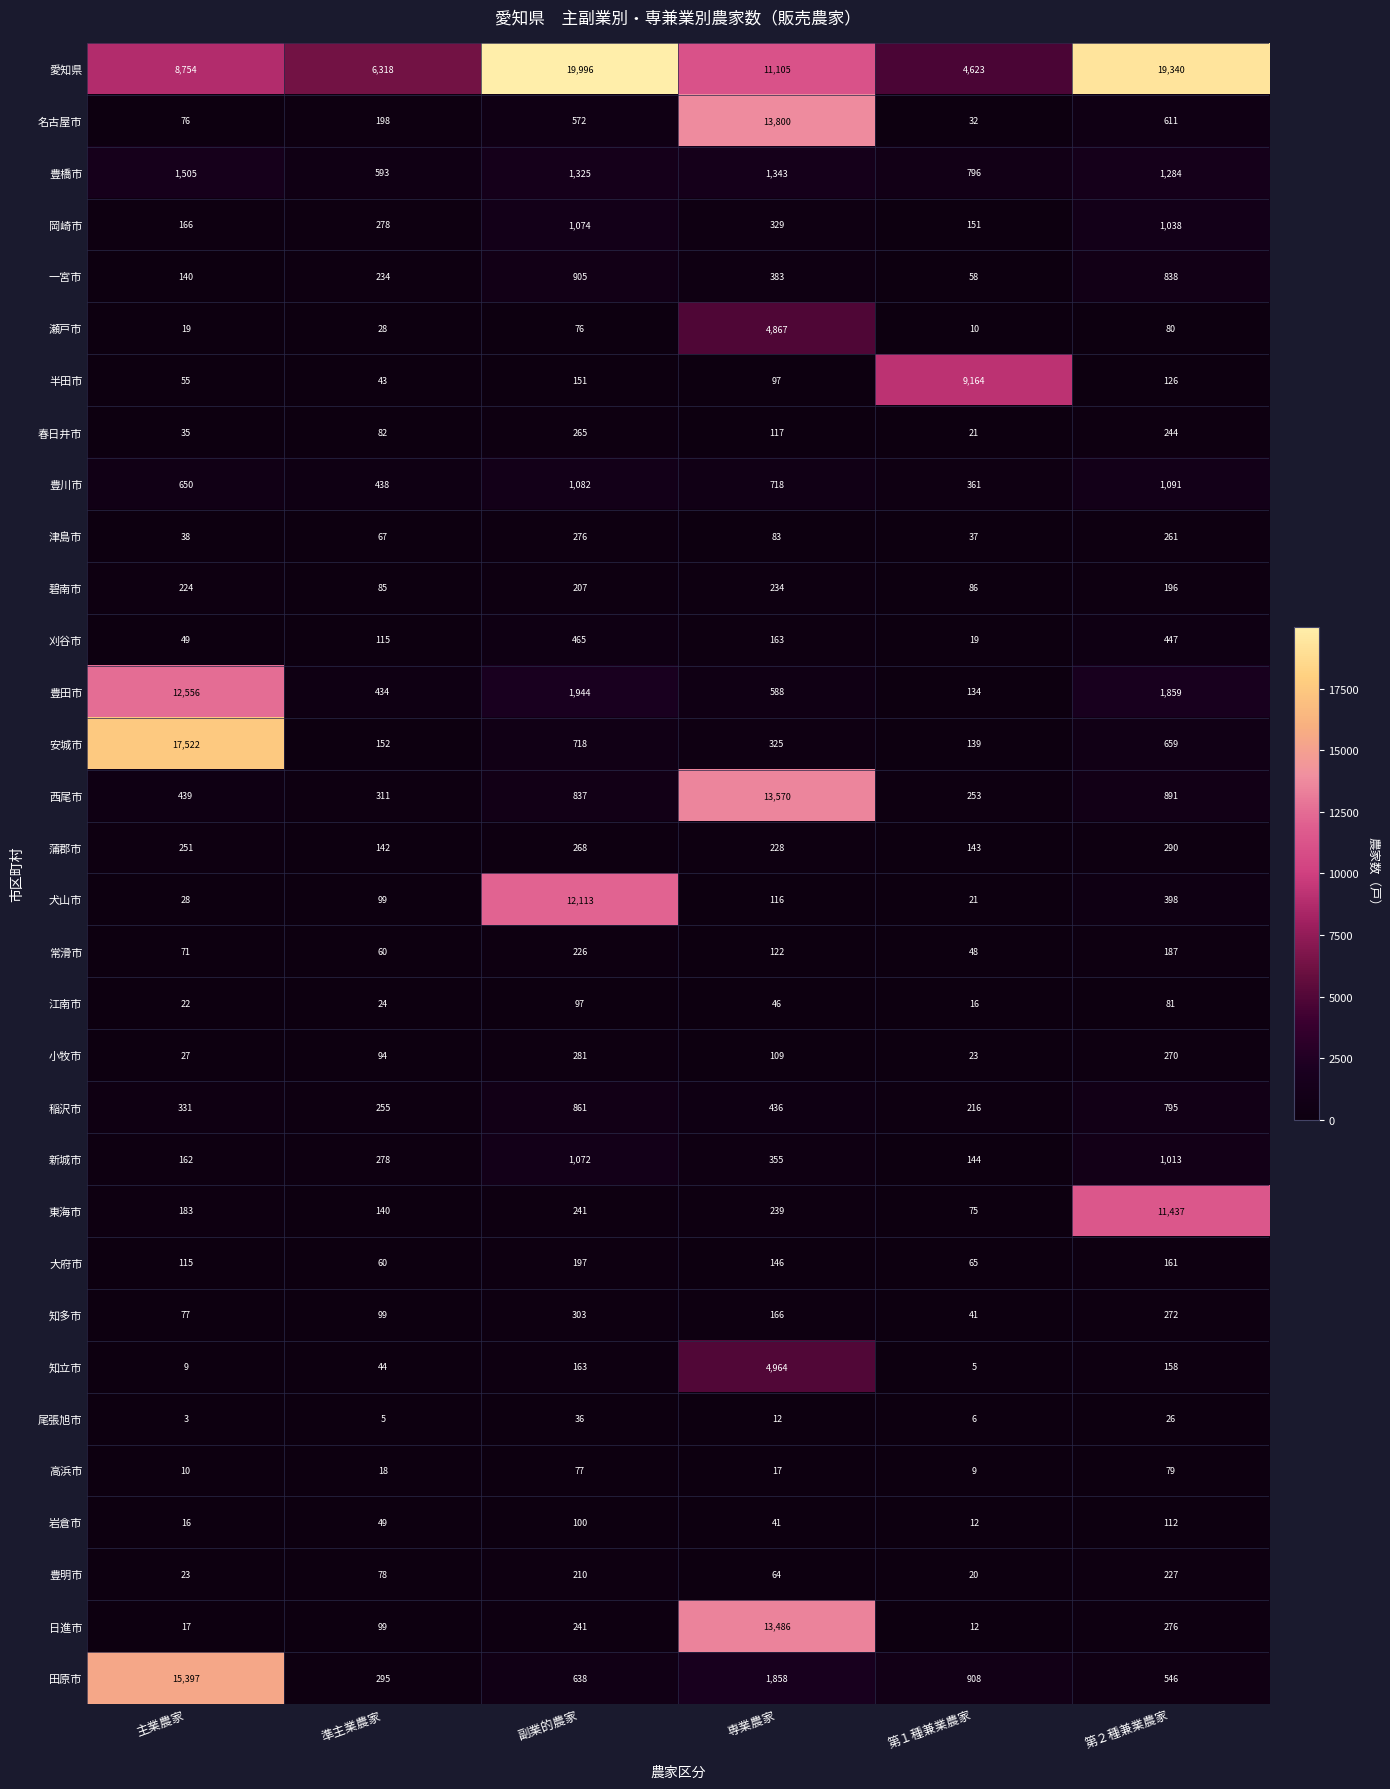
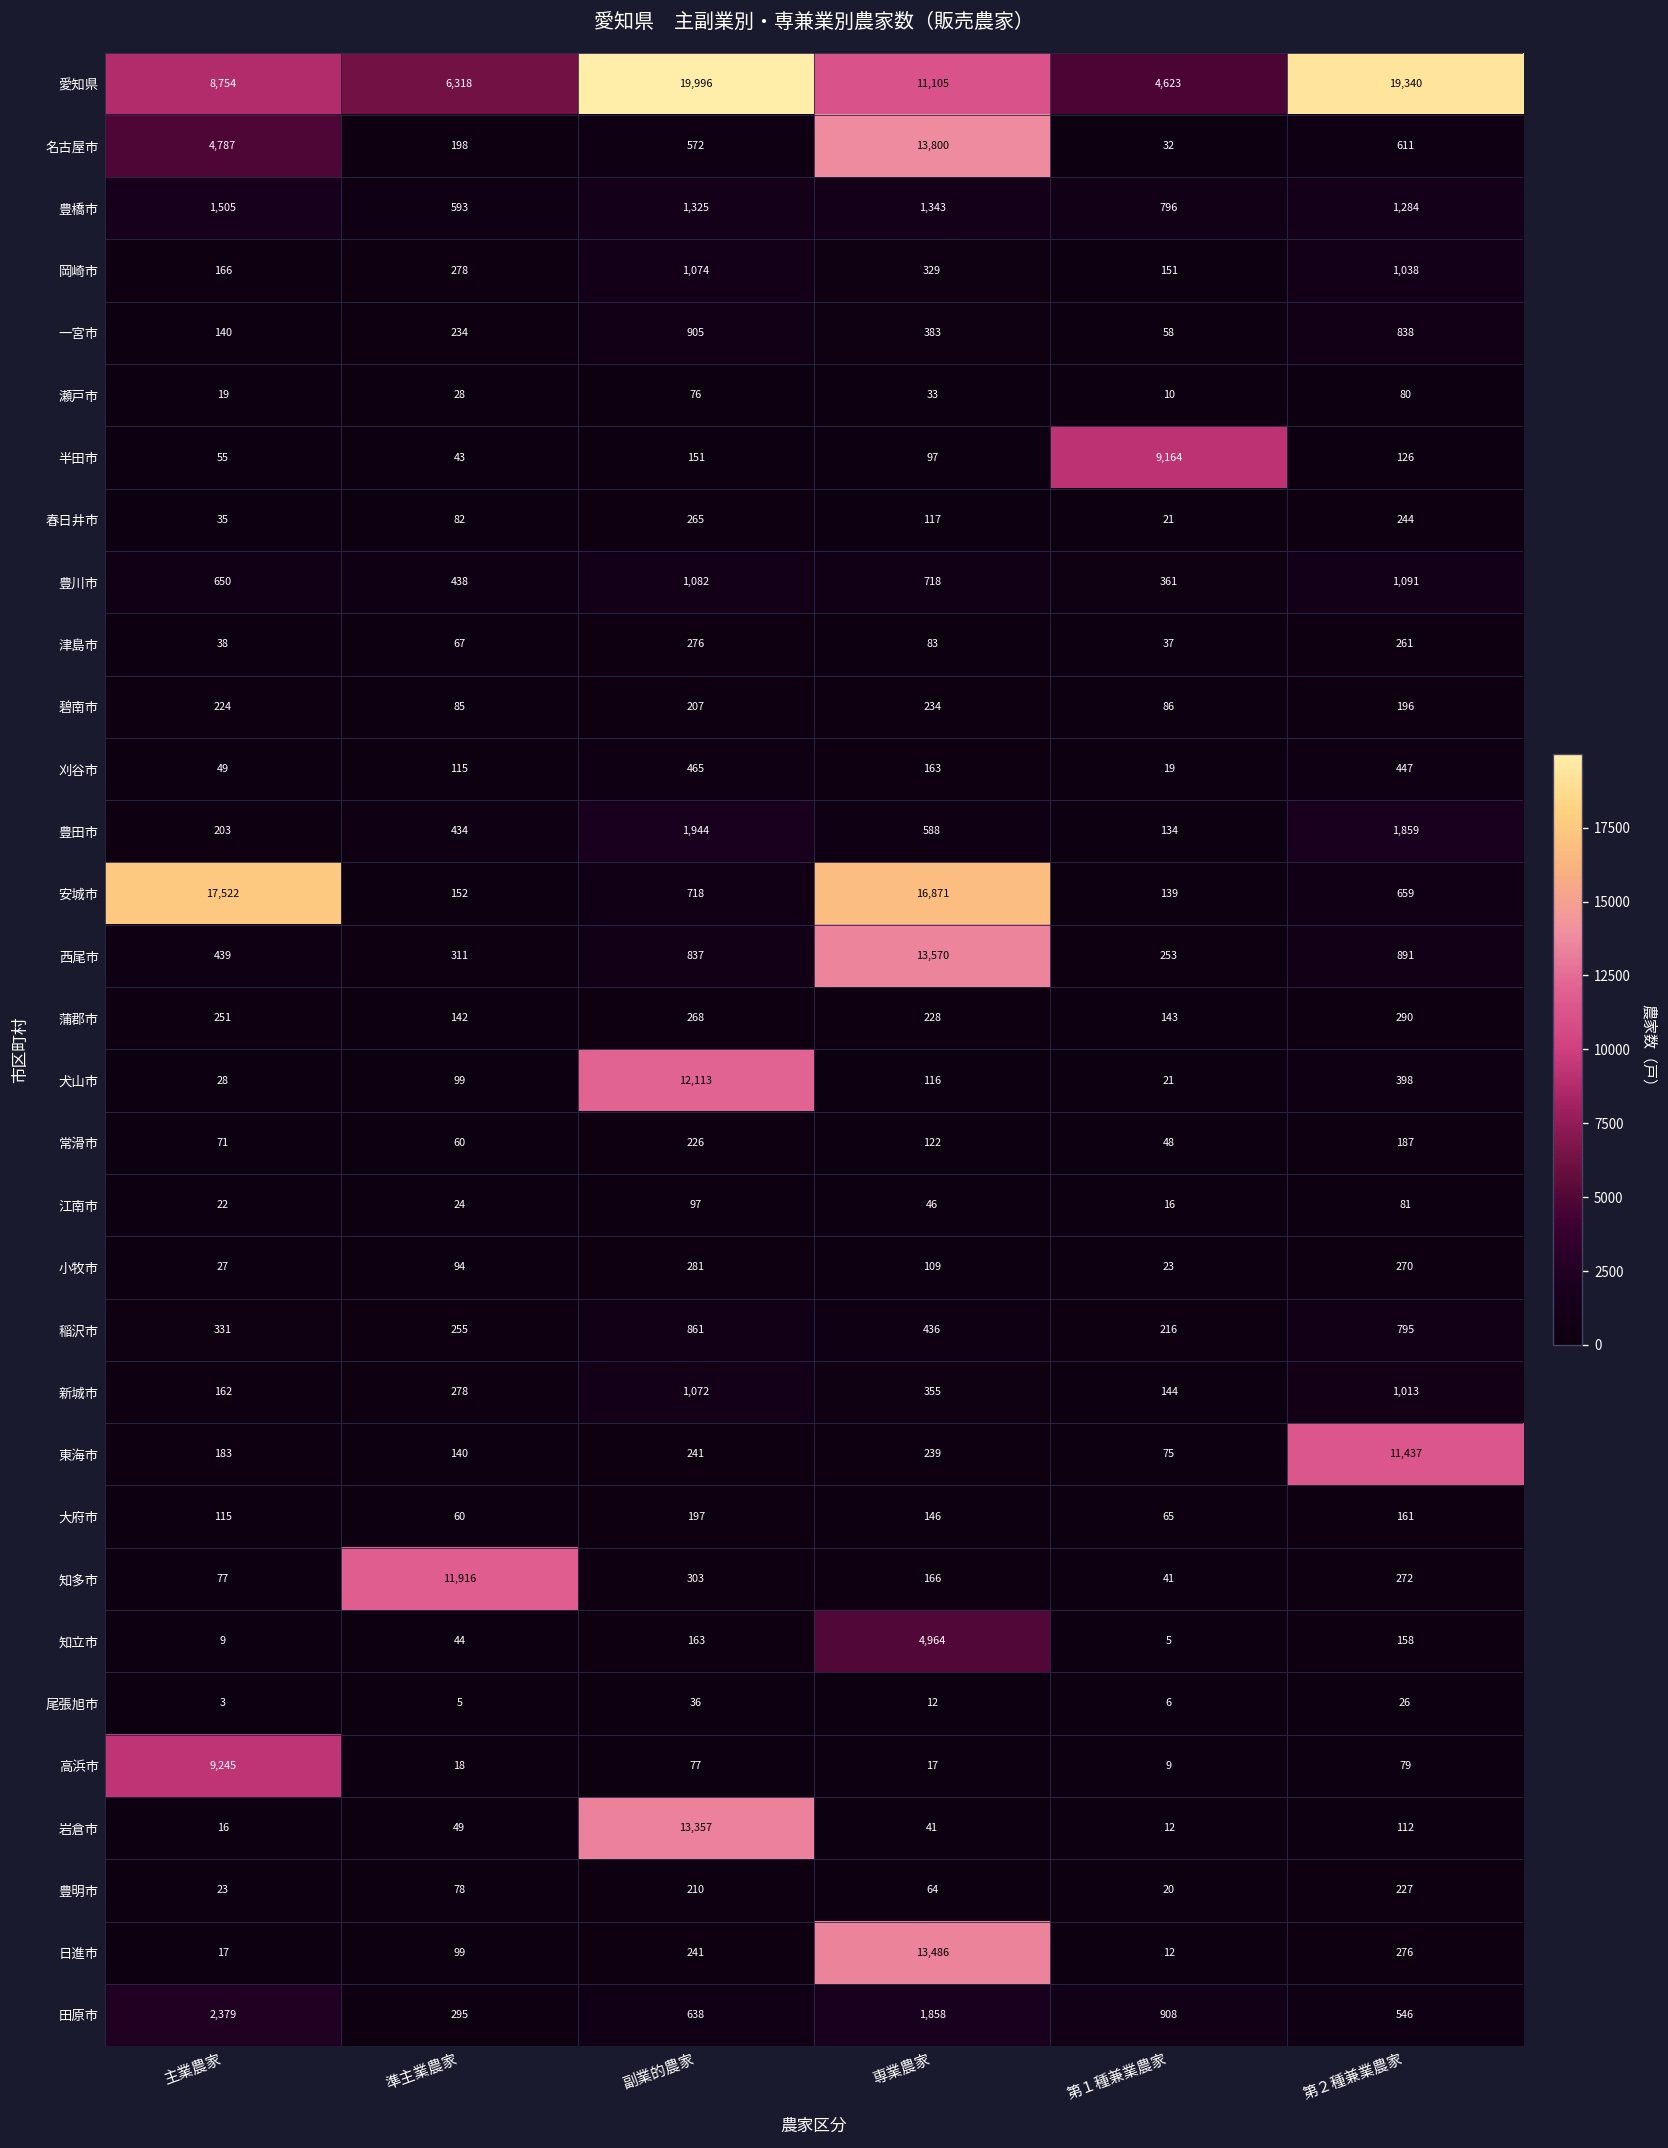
名古屋市, 主業農家: 76 -> 4,787
瀬戸市, 専業農家: 4,867 -> 33
豊田市, 主業農家: 12,556 -> 203
安城市, 専業農家: 325 -> 16,871
知多市, 準主業農家: 99 -> 11,916
高浜市, 主業農家: 10 -> 9,245
岩倉市, 副業的農家: 100 -> 13,357
田原市, 主業農家: 15,397 -> 2,379
